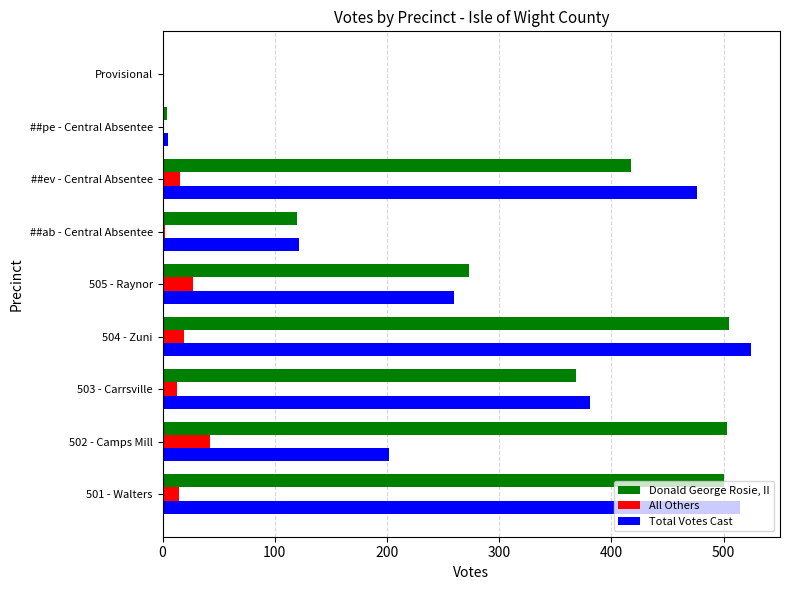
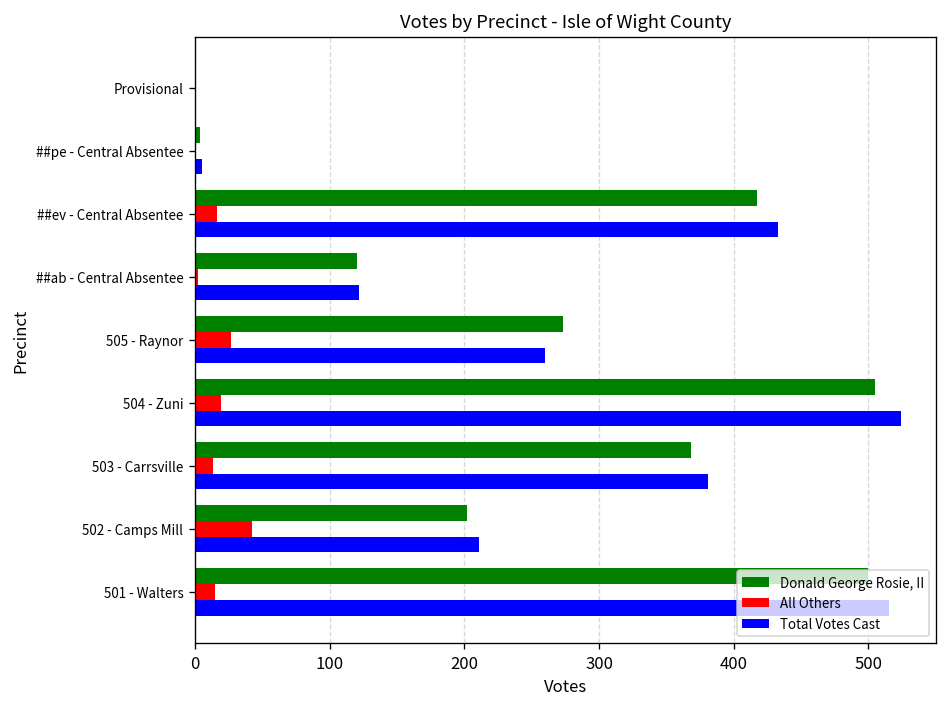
Total Votes Cast, ##ev - Central Absentee: 476 -> 433
Donald George Rosie, II, 502 - Camps Mill: 503 -> 202
Total Votes Cast, 502 - Camps Mill: 202 -> 211
